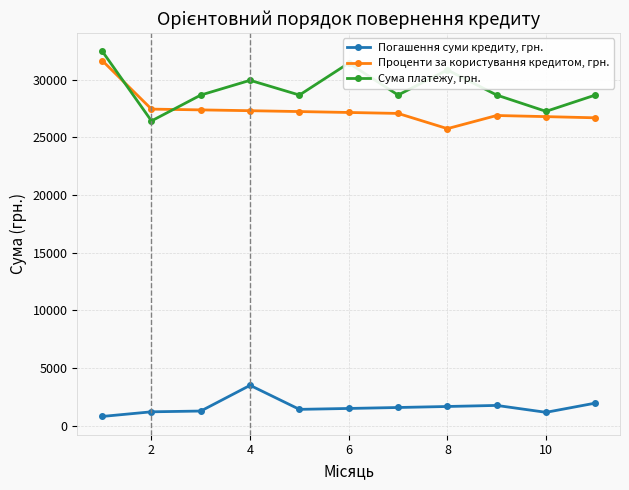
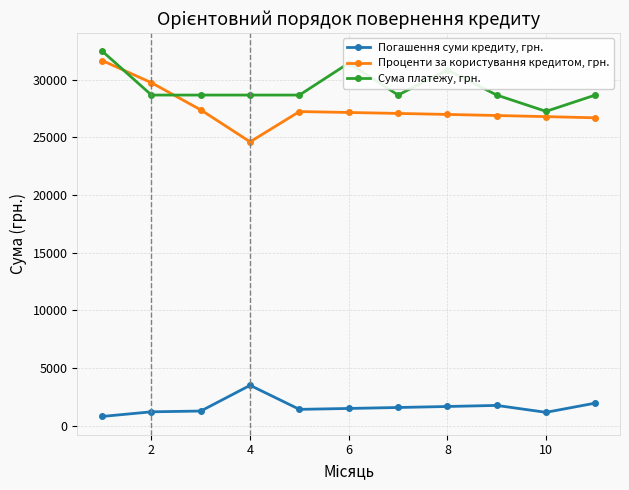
Проценти за користування кредитом, грн., 2: 27500 -> 29700
Сума платежу, грн., 2: 26400 -> 28700
Проценти за користування кредитом, грн., 4: 27300 -> 24600
Сума платежу, грн., 4: 29900 -> 28700
Проценти за користування кредитом, грн., 8: 25800 -> 27000
